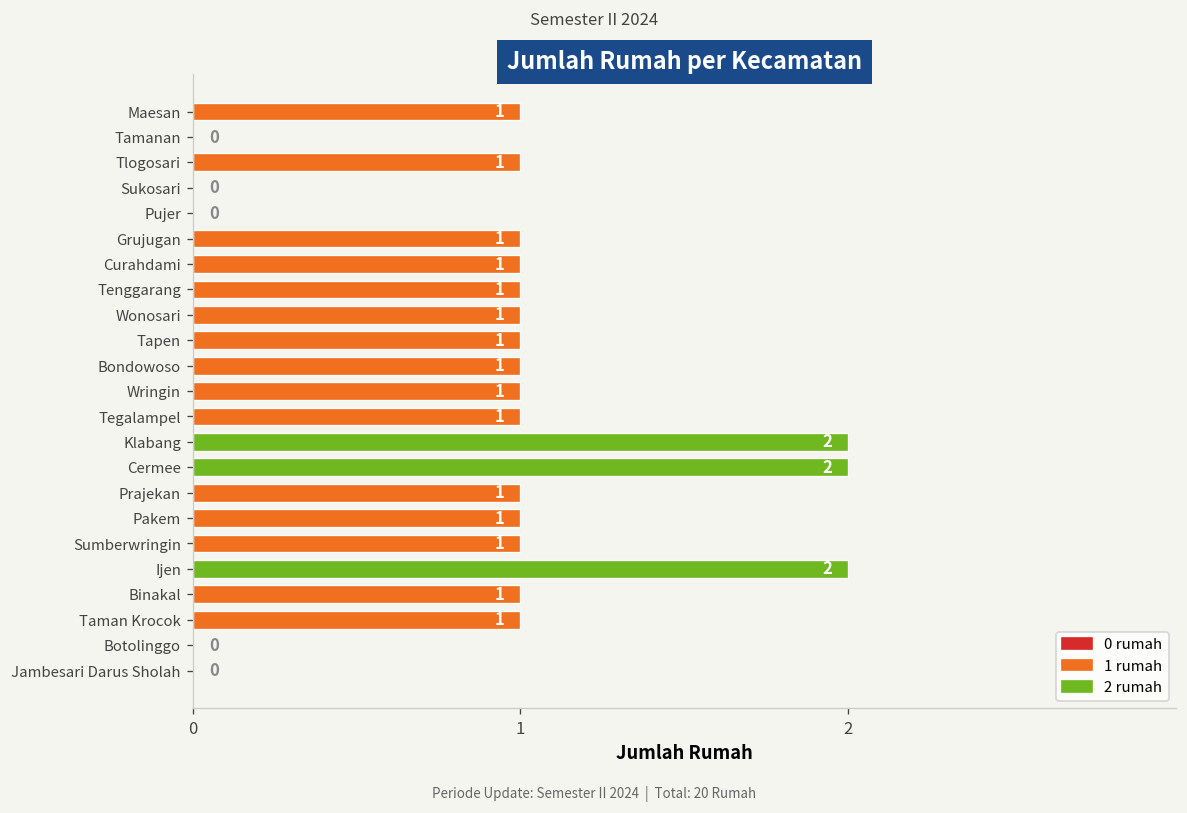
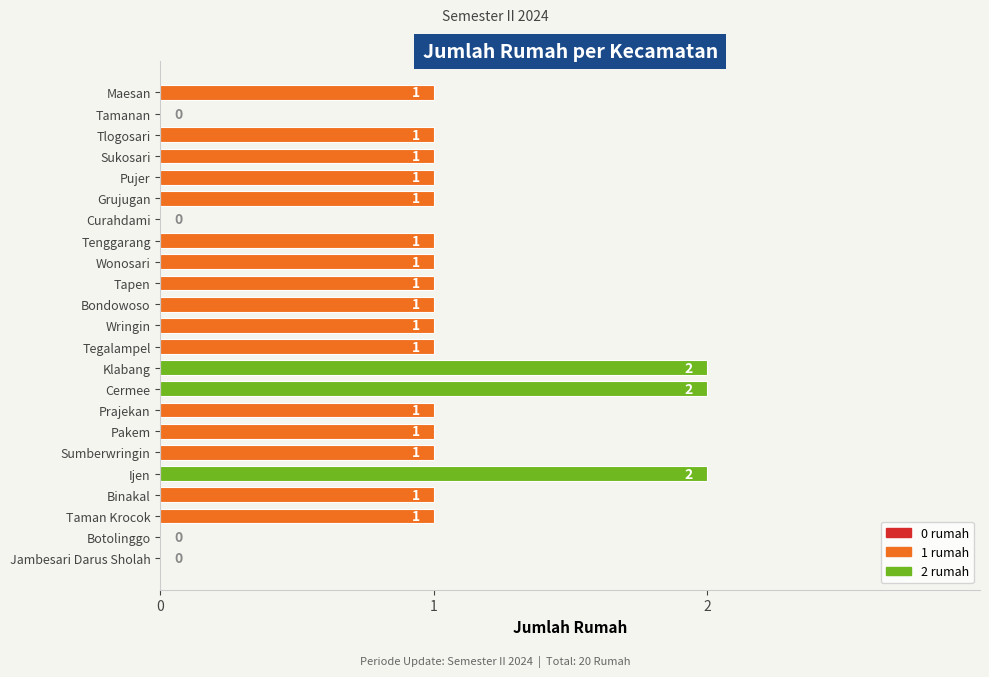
Sukosari: 0 -> 1
Pujer: 0 -> 1
Curahdami: 1 -> 0
